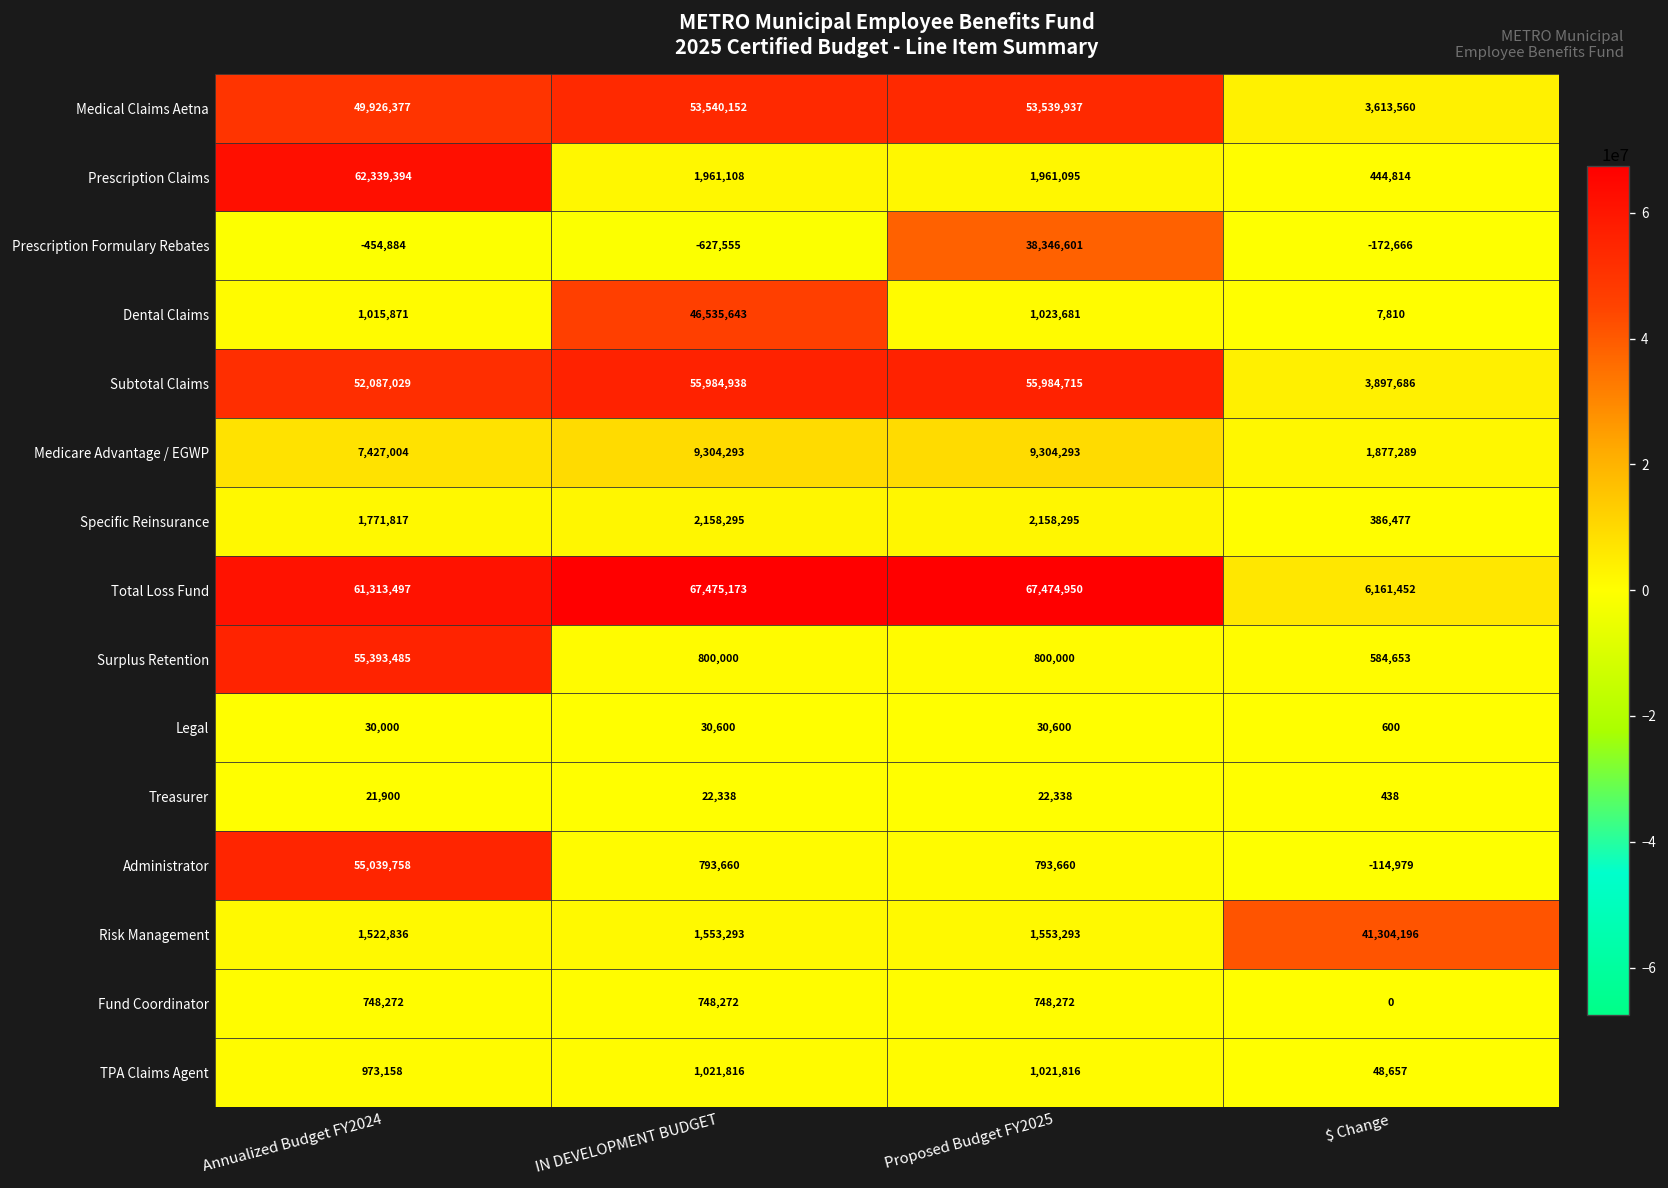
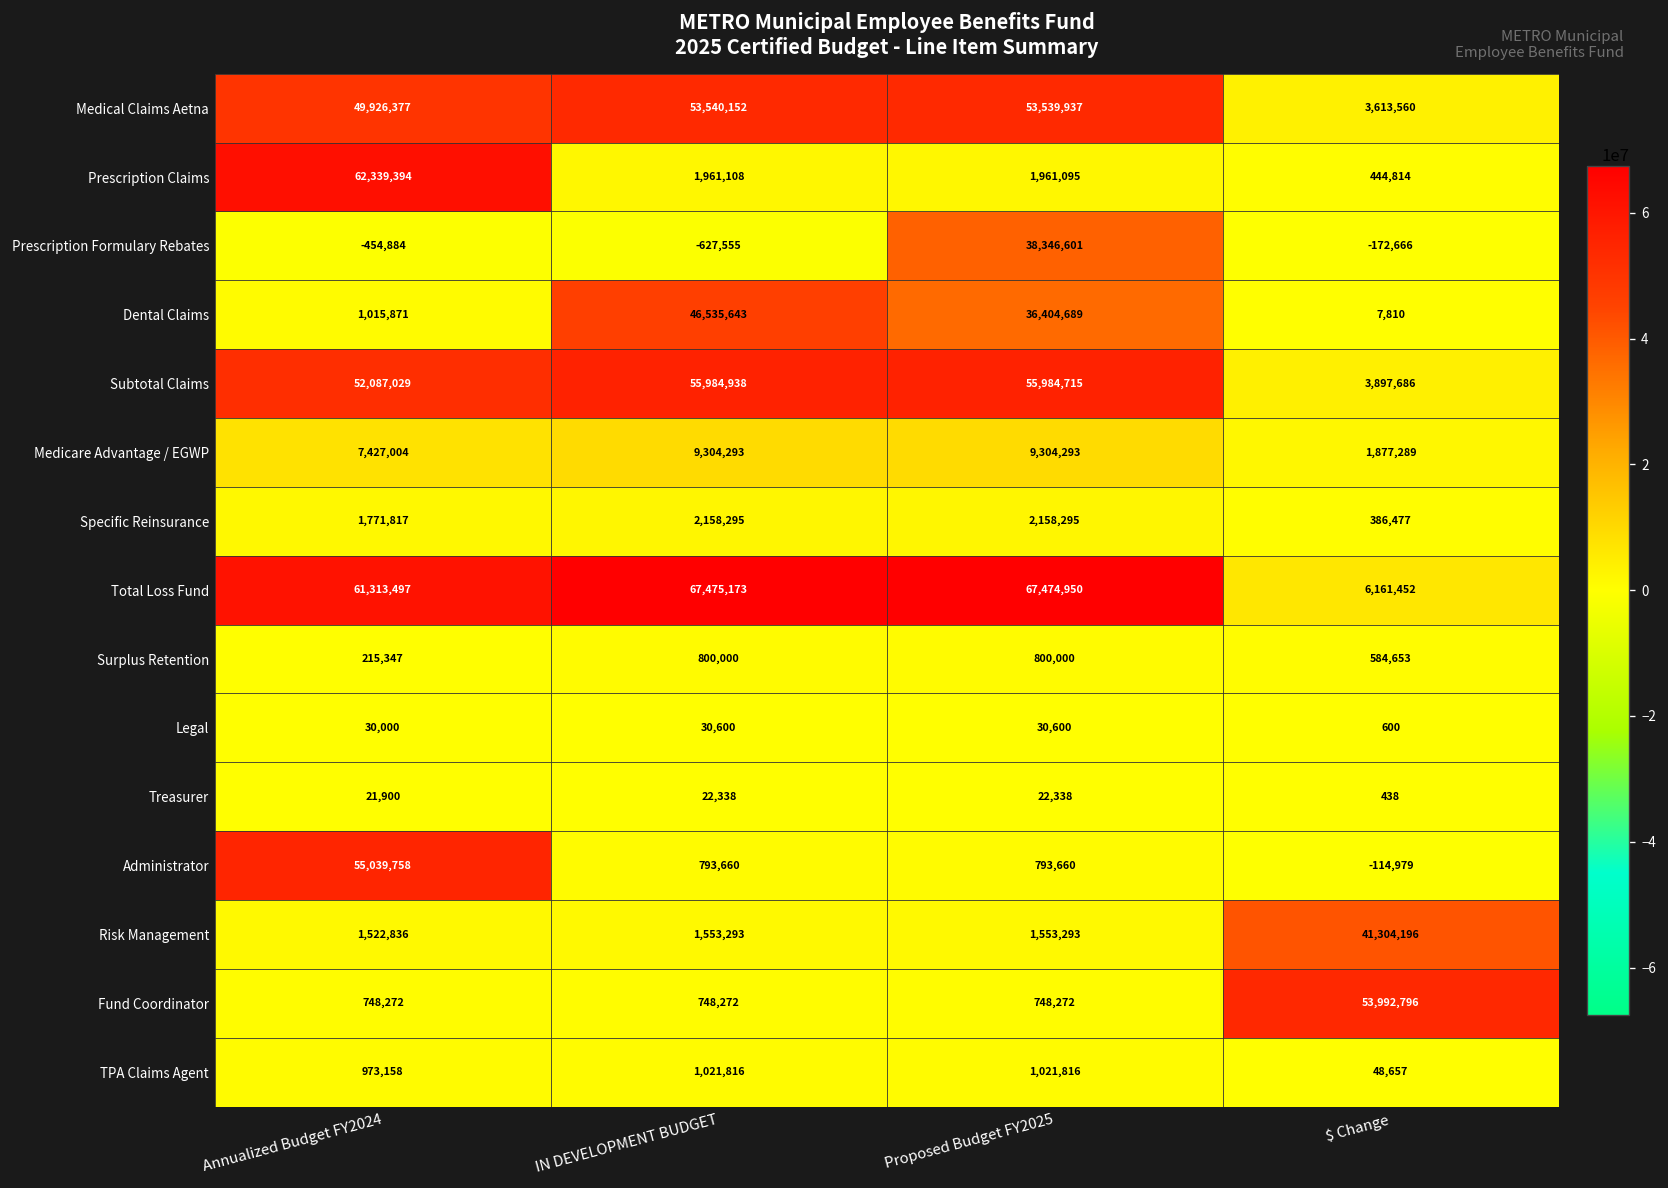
Dental Claims, Proposed Budget FY2025: 1,023,681 -> 36,404,689
Surplus Retention, Annualized Budget FY2024: 55,393,485 -> 215,347
Fund Coordinator, $ Change: 0 -> 53,992,796
